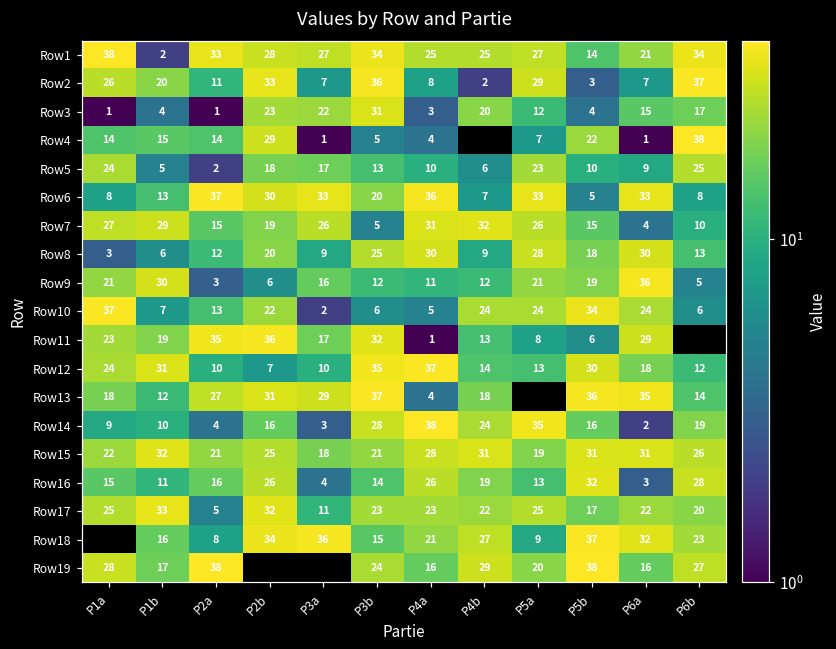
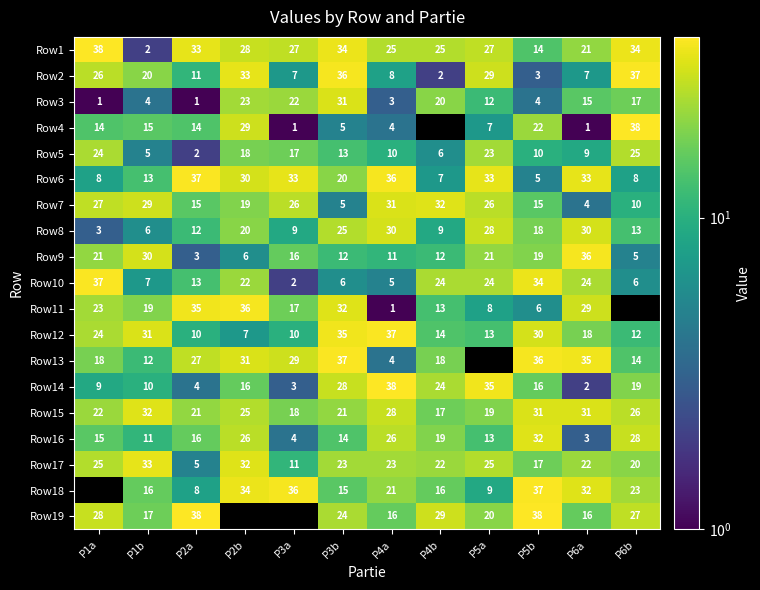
Row15, P4b: 31 -> 17
Row18, P4b: 27 -> 16
